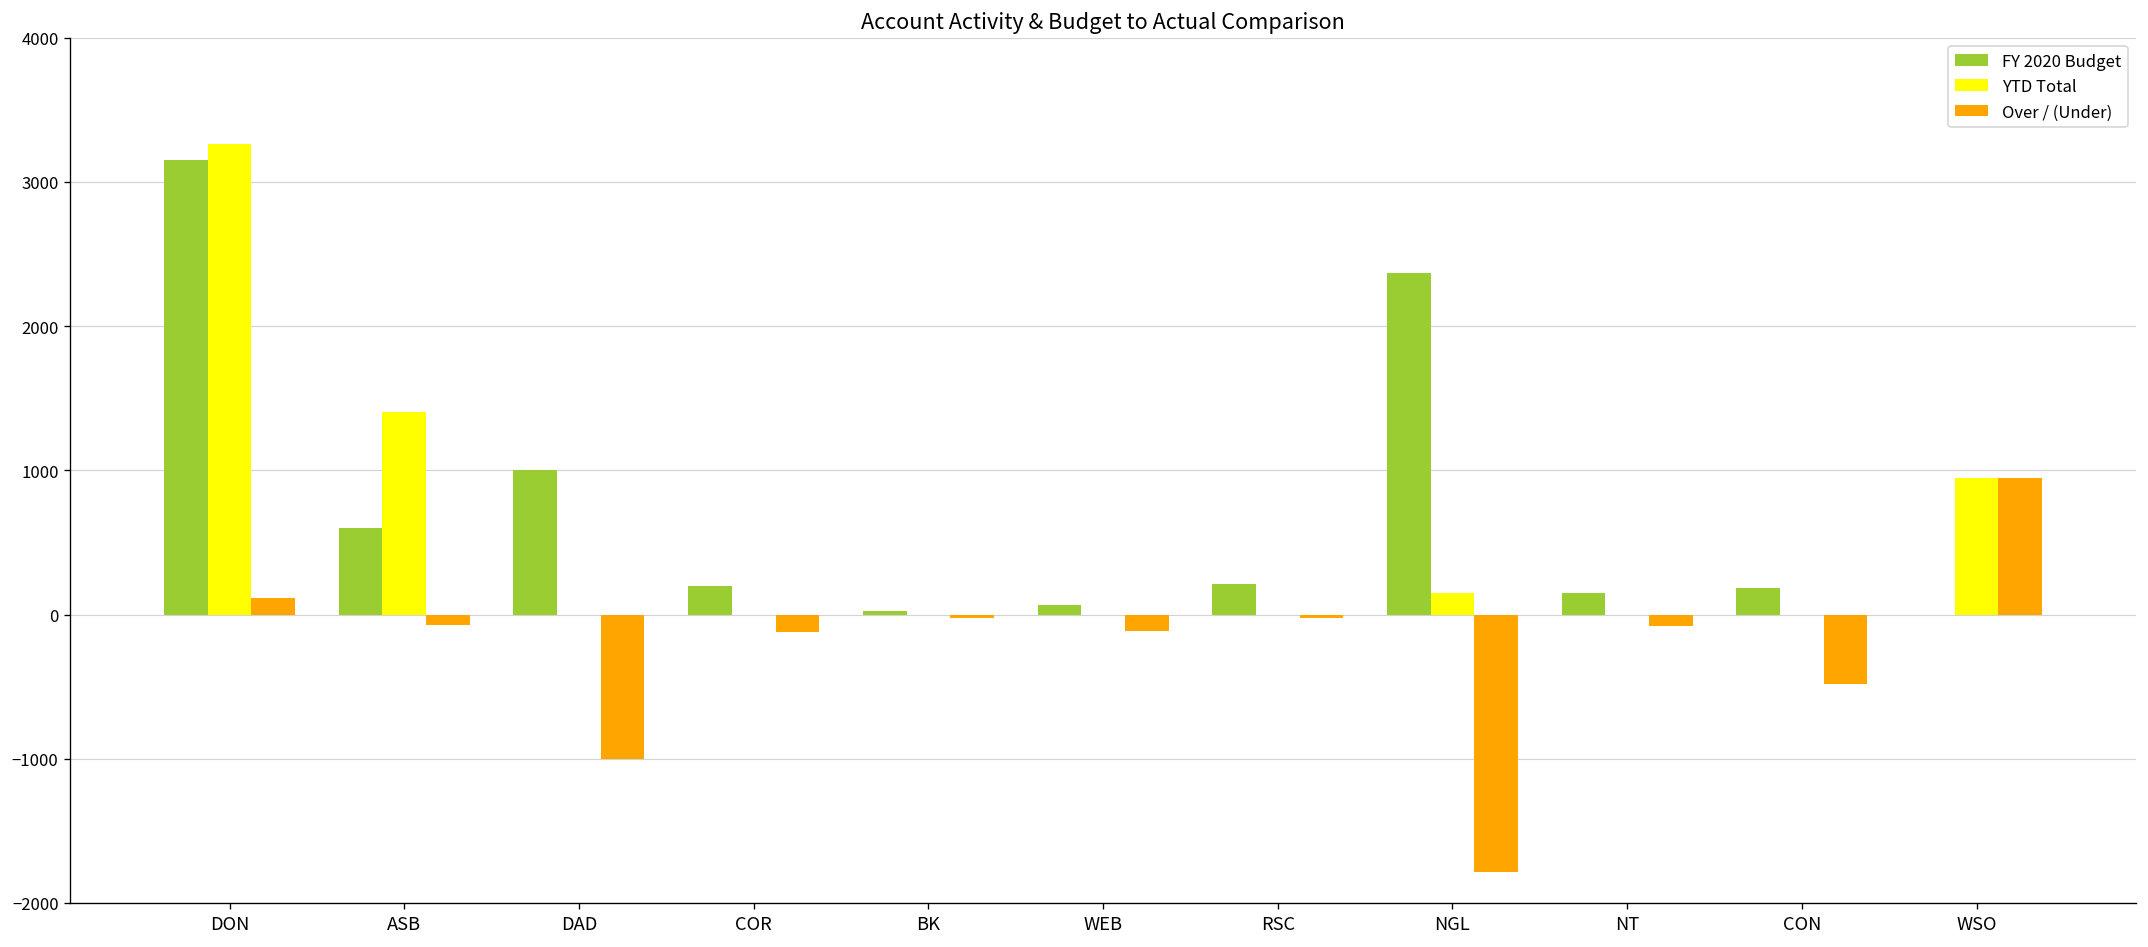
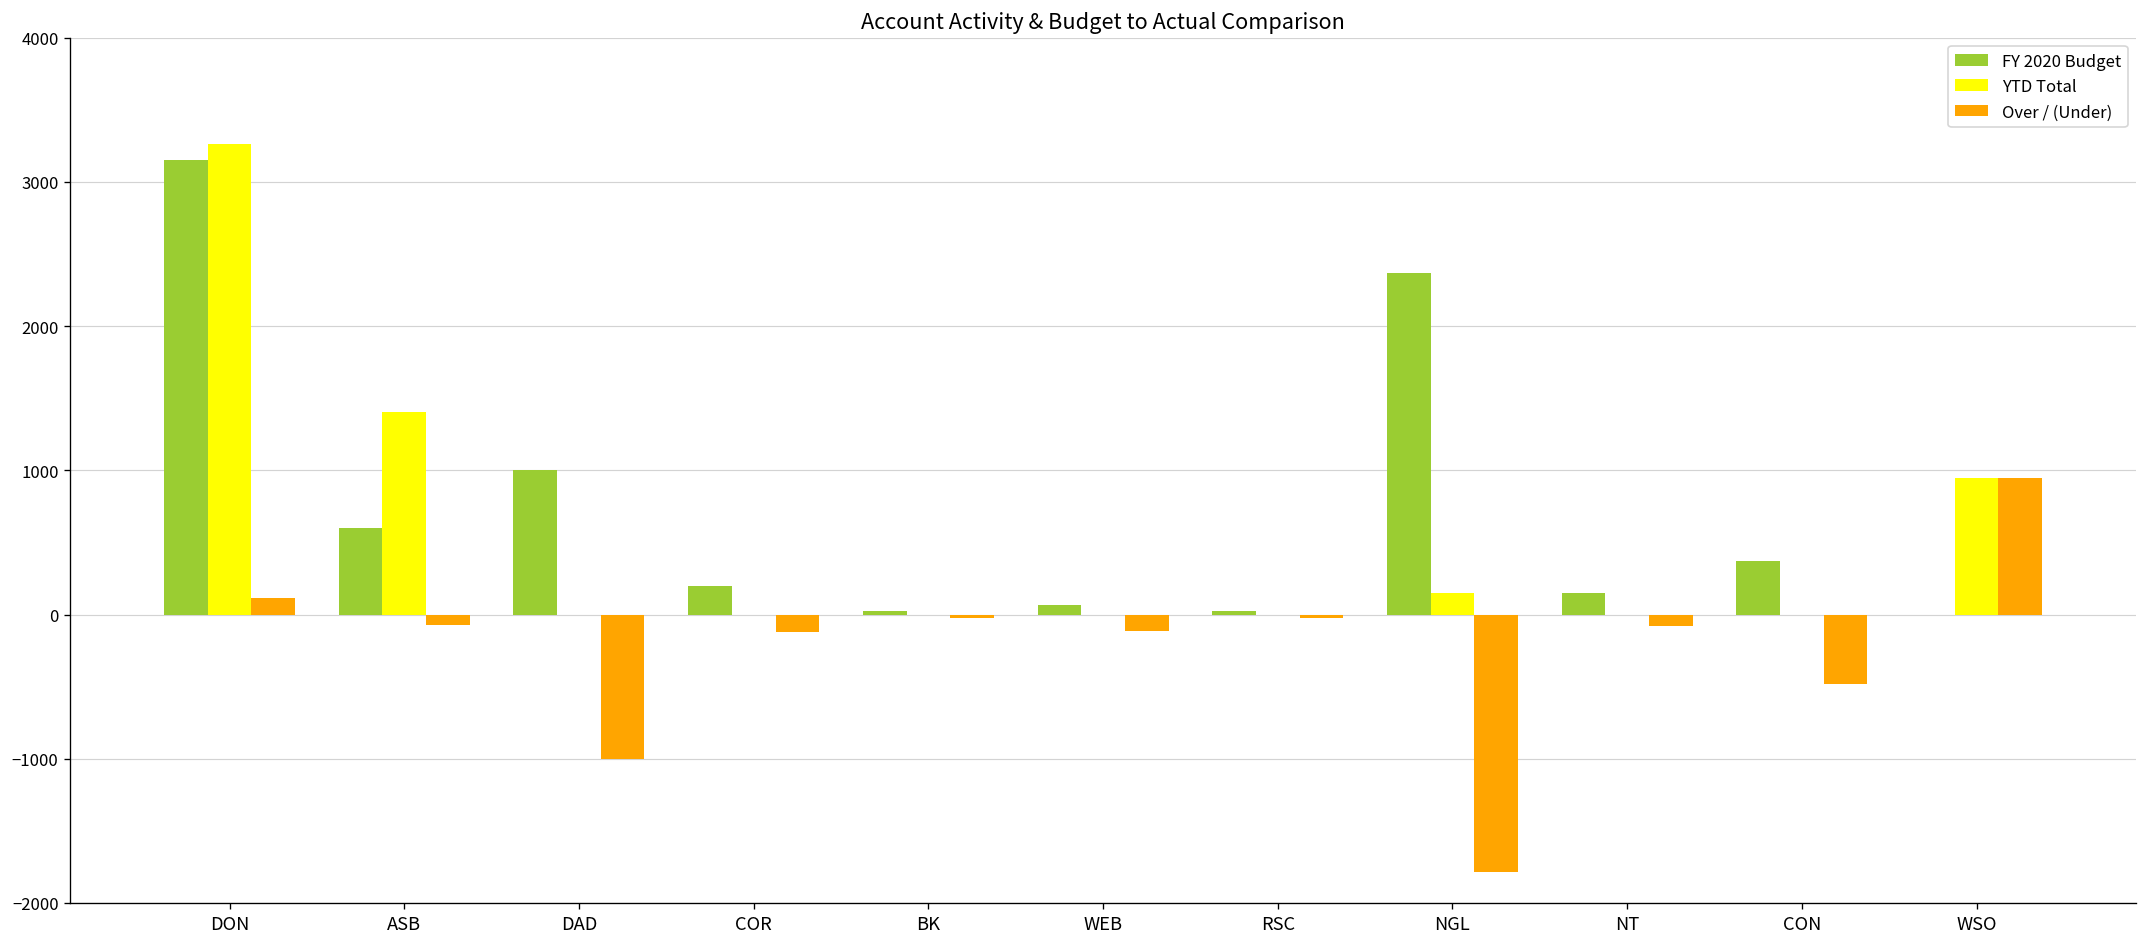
FY 2020 Budget, RSC: 210 -> 30
FY 2020 Budget, CON: 180 -> 370
